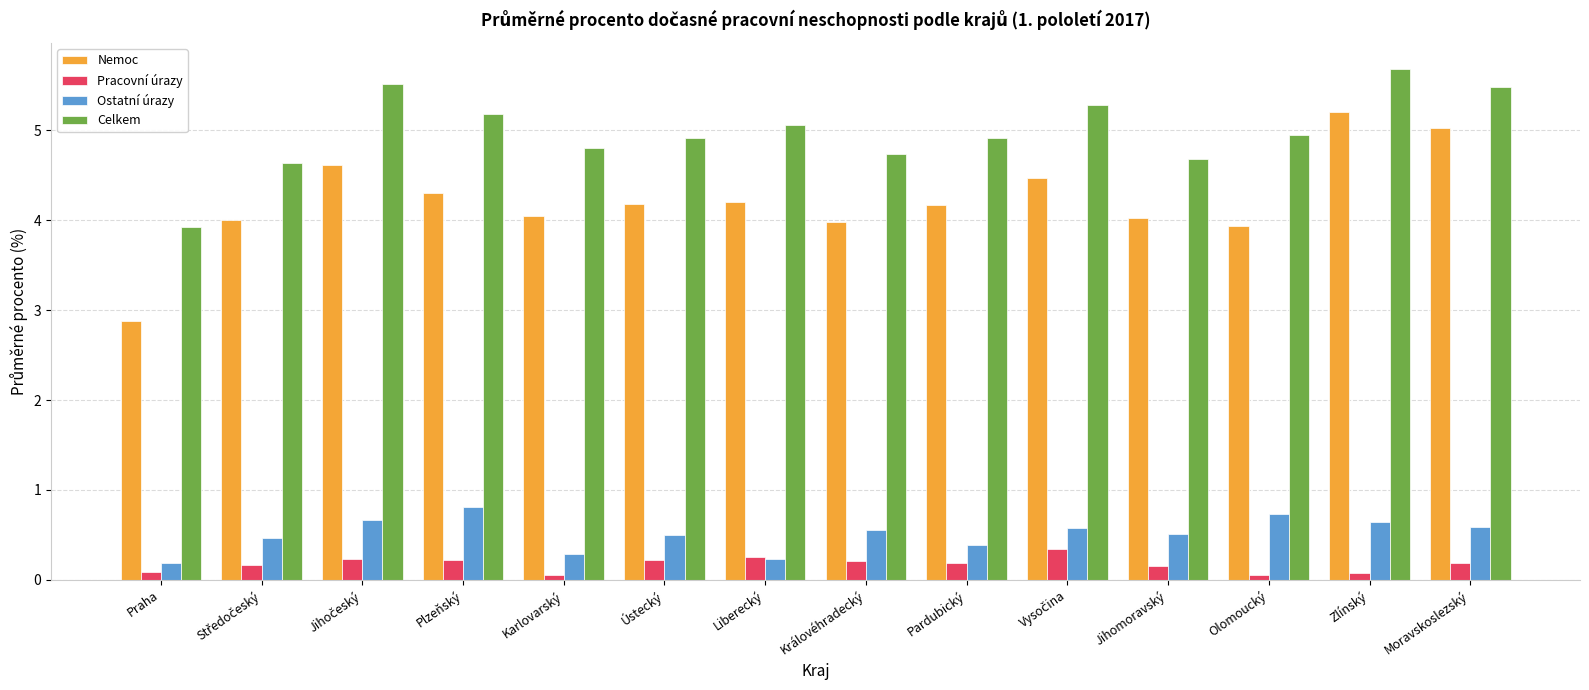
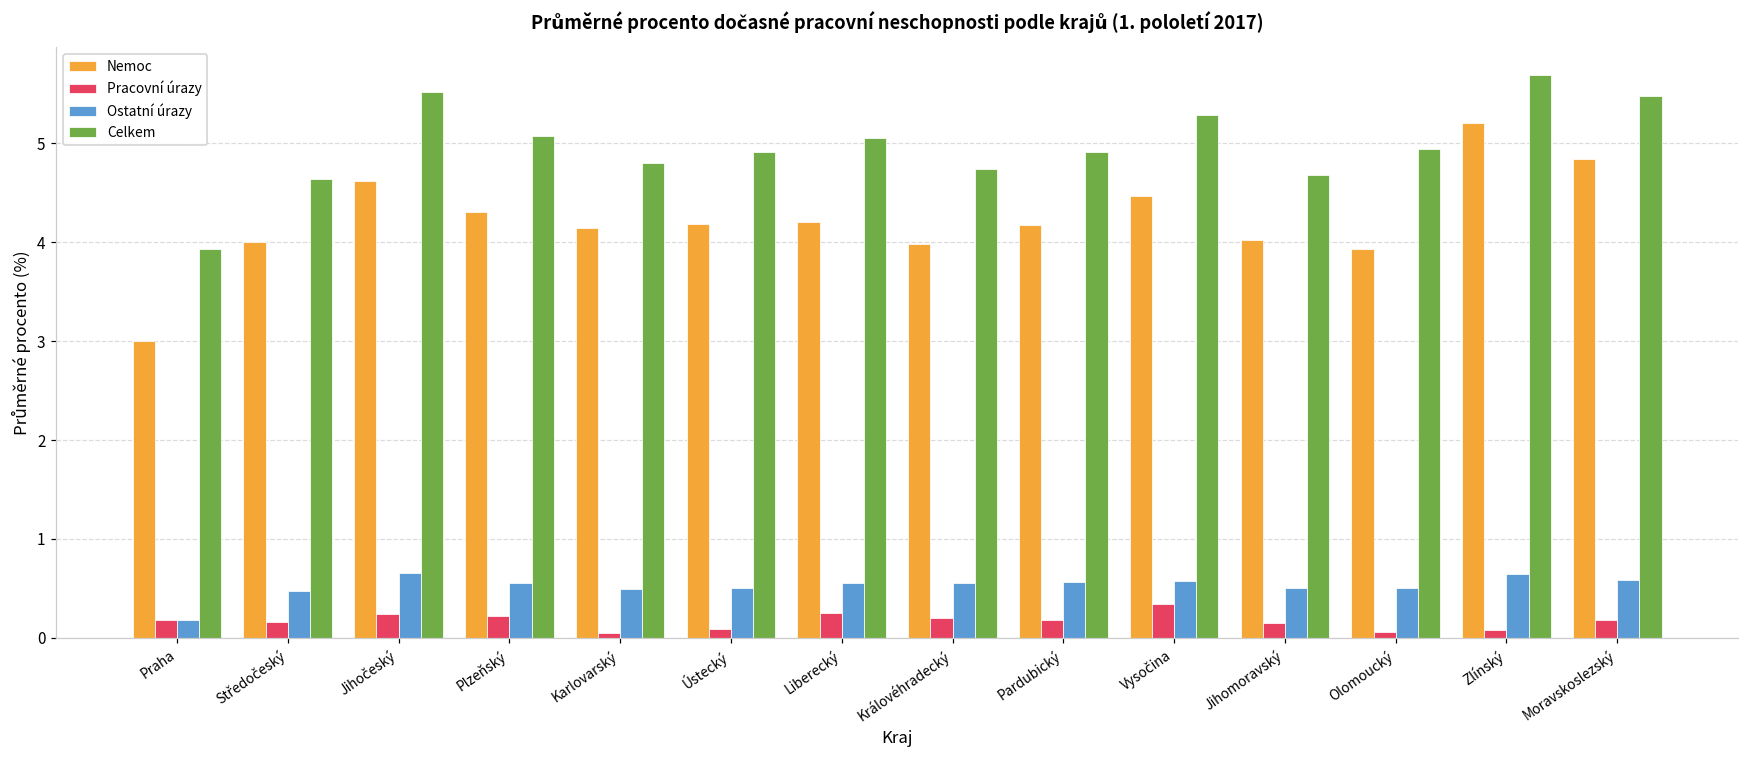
Nemoc, Praha: 2.9 -> 3.0
Pracovní úrazy, Praha: 0.1 -> 0.2
Ostatní úrazy, Plzeňský: 0.8 -> 0.6
Celkem, Plzeňský: 5.2 -> 5.1
Nemoc, Karlovarský: 4.0 -> 4.1
Ostatní úrazy, Karlovarský: 0.3 -> 0.5
Pracovní úrazy, Ústecký: 0.2 -> 0.1
Ostatní úrazy, Liberecký: 0.2 -> 0.6
Ostatní úrazy, Pardubický: 0.4 -> 0.6
Ostatní úrazy, Olomoucký: 0.7 -> 0.5
Nemoc, Moravskoslezský: 5.0 -> 4.8
